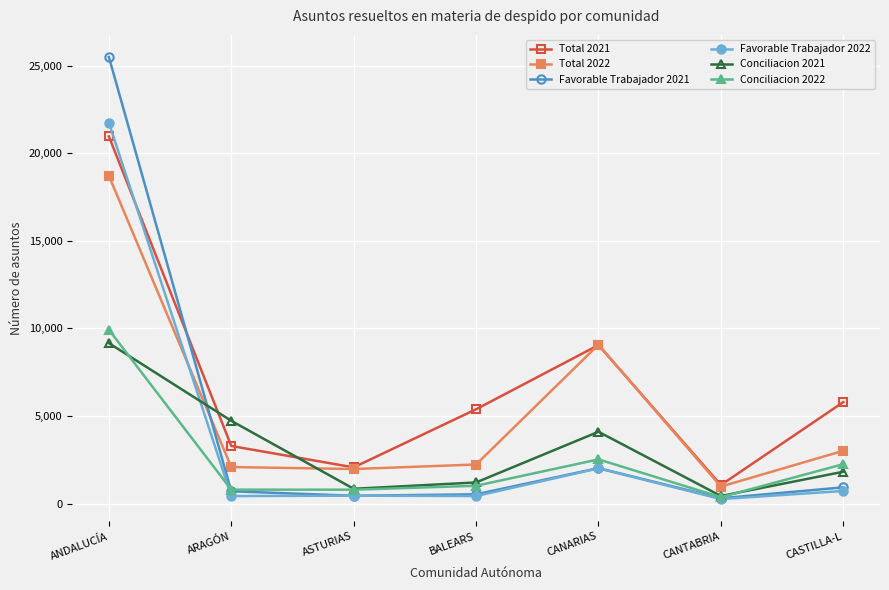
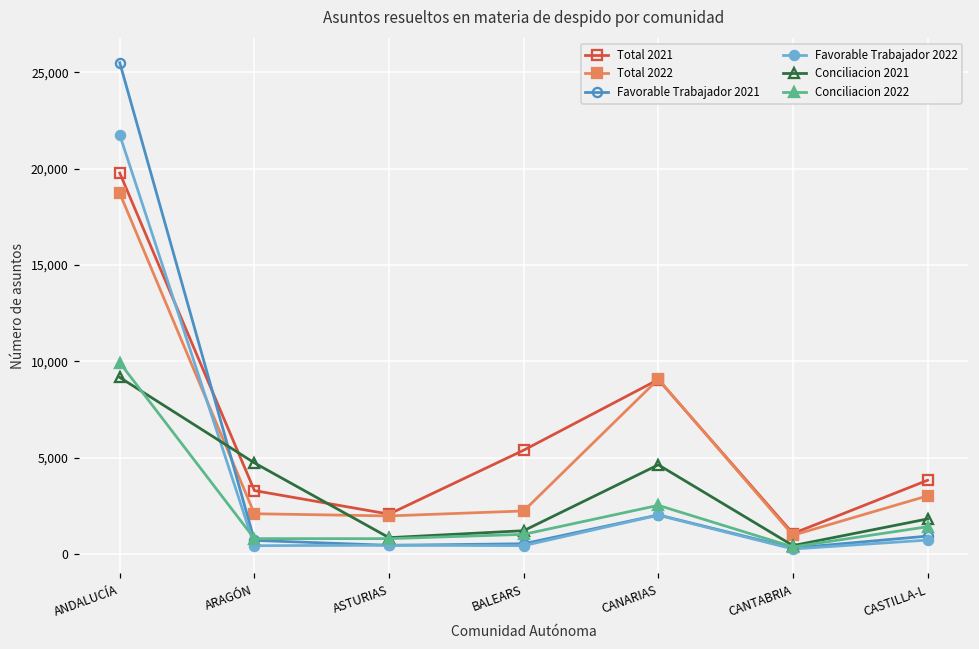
Total 2021, ANDALUCÍA: 21,000 -> 19,800
Conciliacion 2021, CANARIAS: 4,100 -> 4,600
Total 2021, CASTILLA-L: 5,800 -> 3,800
Conciliacion 2022, CASTILLA-L: 2,200 -> 1,400
